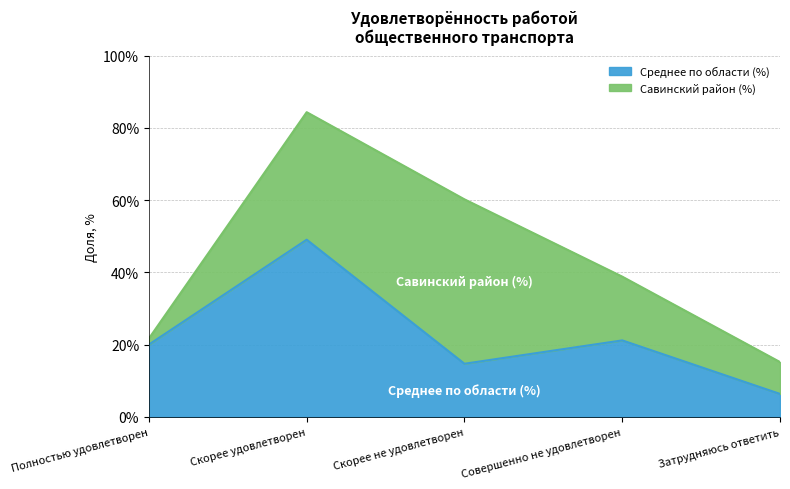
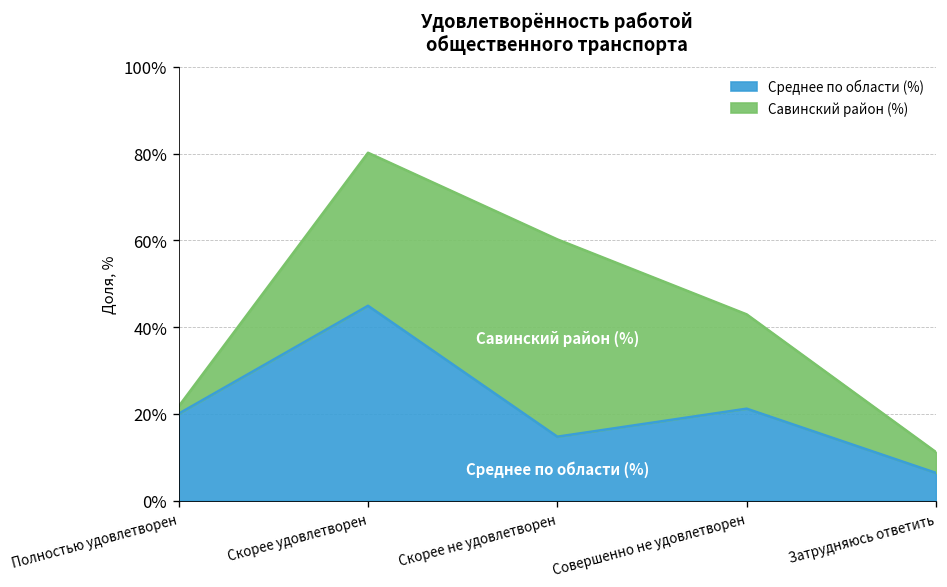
Среднее по области (%), Скорее удовлетворен: 49% -> 45%
Савинский район (%), Совершенно не удовлетворен: 18% -> 22%
Савинский район (%), Затрудняюсь ответить: 9% -> 5%
